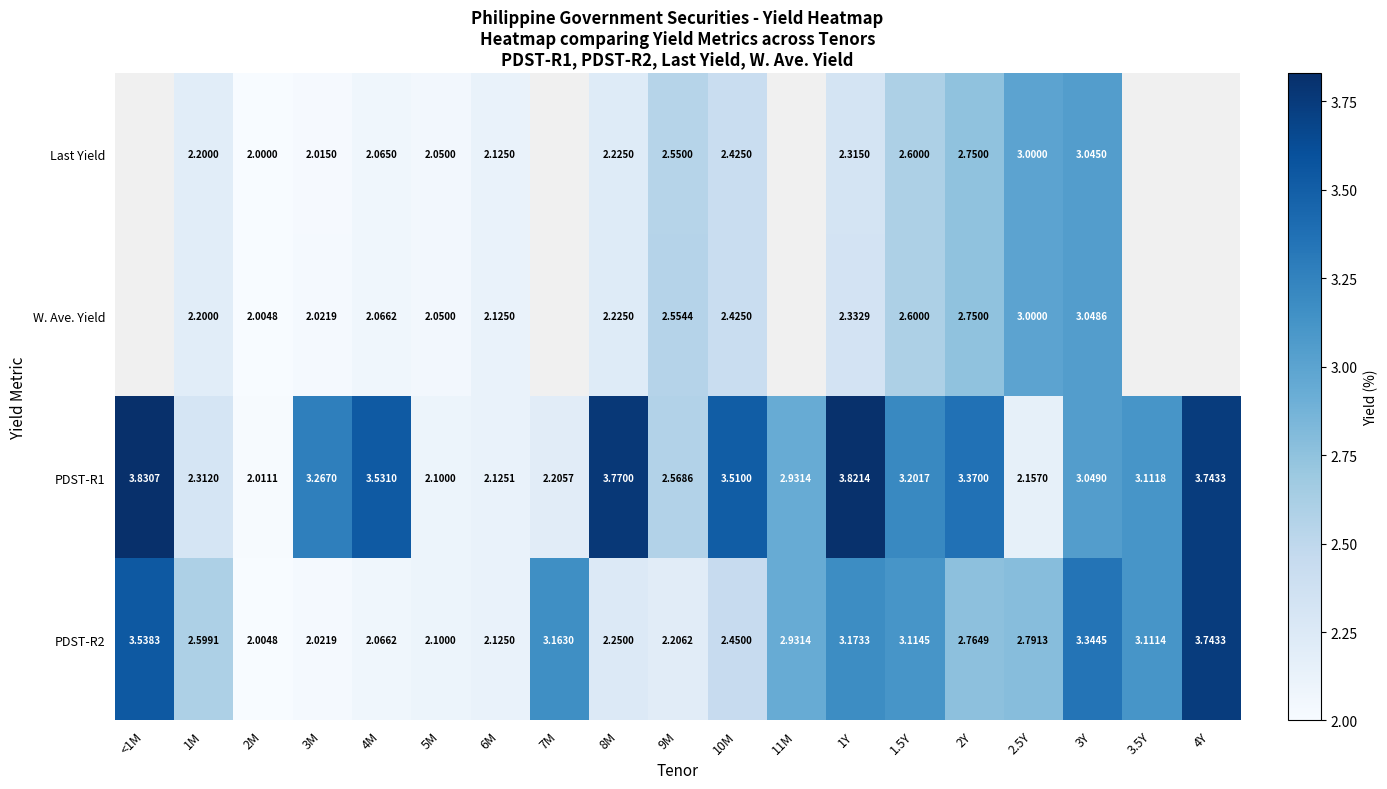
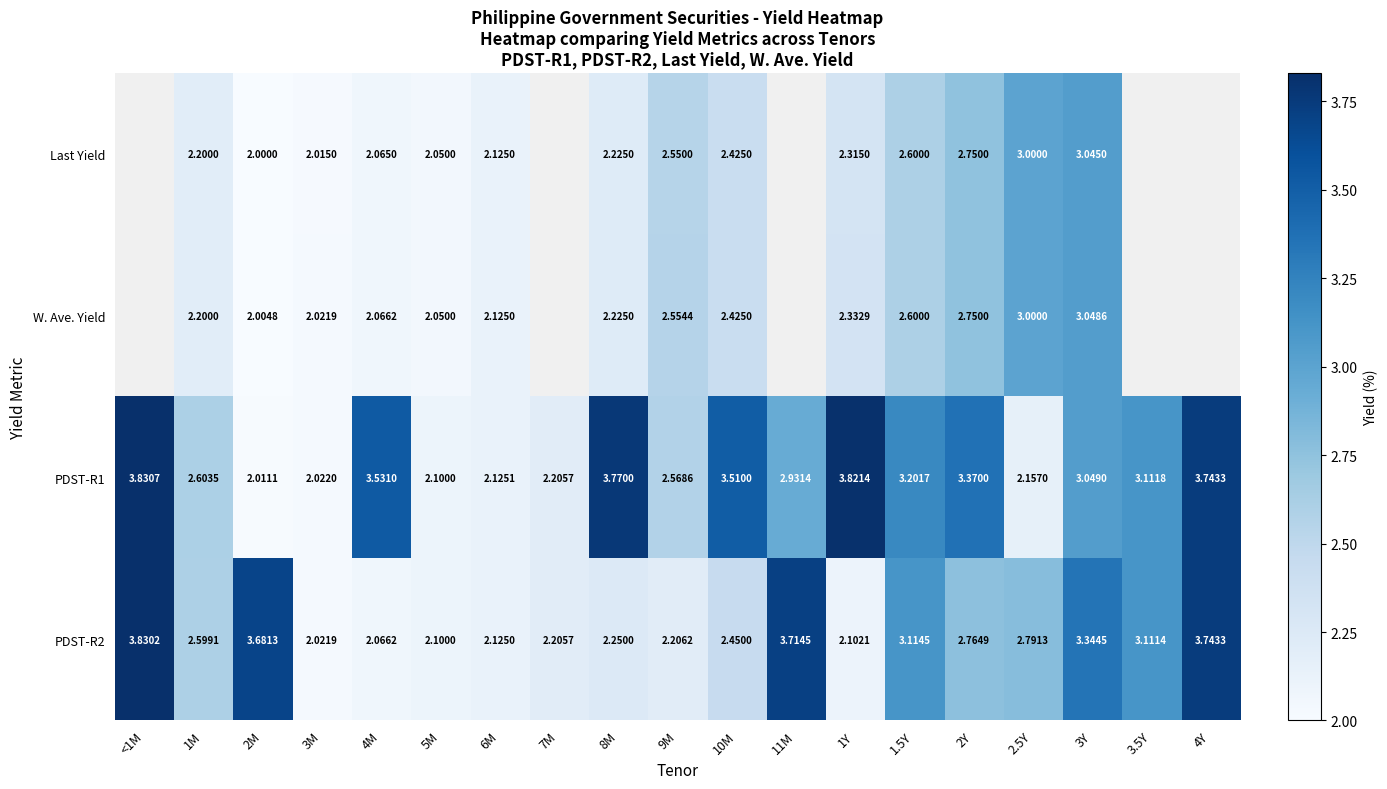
PDST-R1, 1M: 2.3120 -> 2.6035
PDST-R1, 3M: 3.2670 -> 2.0220
PDST-R2, <1M: 3.5383 -> 3.8302
PDST-R2, 2M: 2.0048 -> 3.6813
PDST-R2, 7M: 3.1630 -> 2.2057
PDST-R2, 11M: 2.9314 -> 3.7145
PDST-R2, 1Y: 3.1733 -> 2.1021
